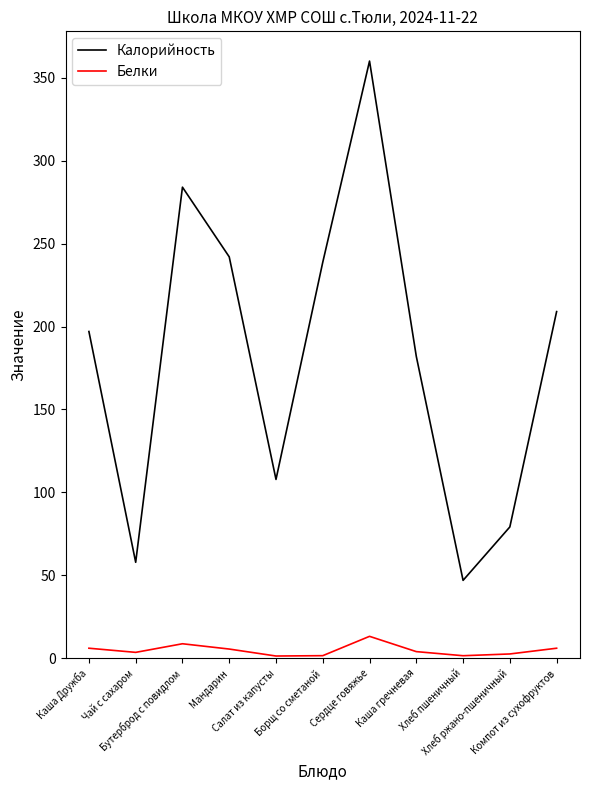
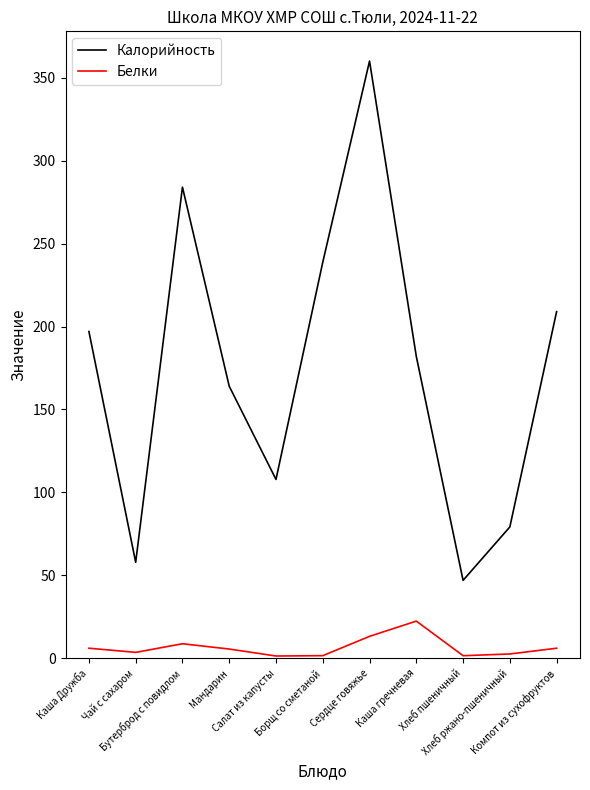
Калорийность, Мандарин: 242 -> 164
Белки, Каша гречневая: 4 -> 22
